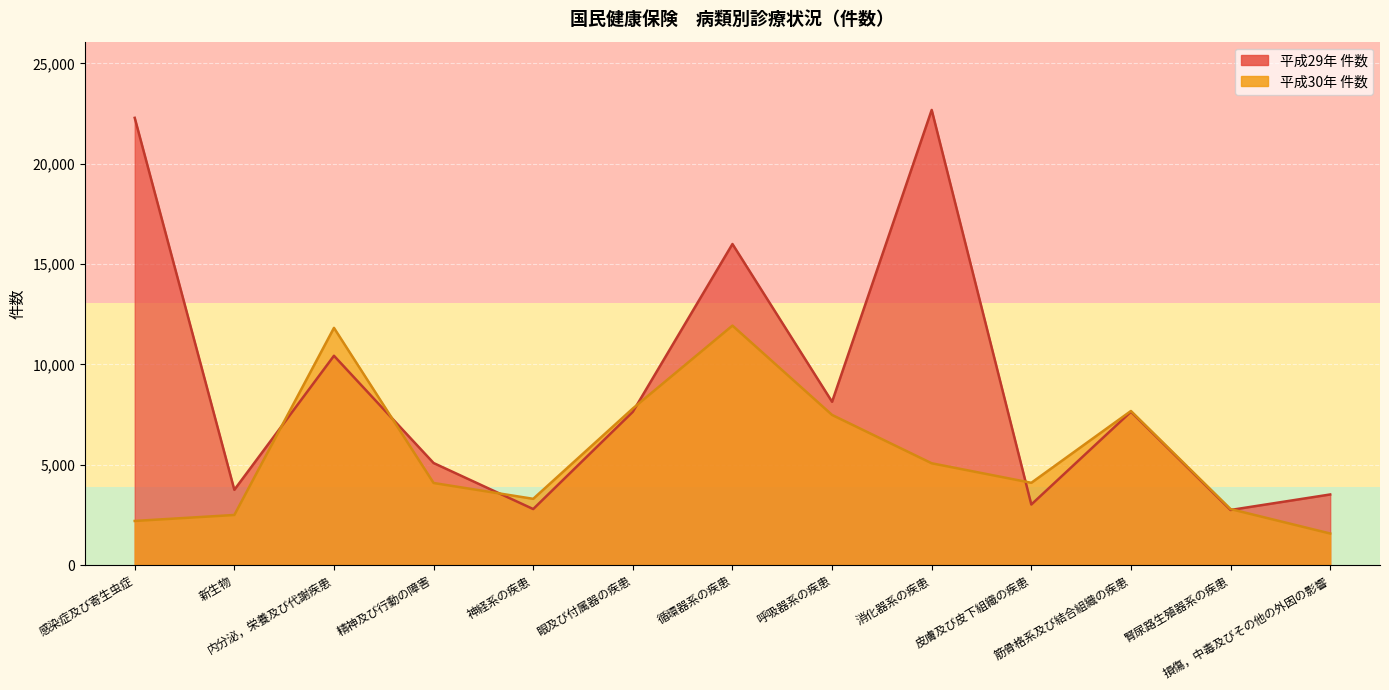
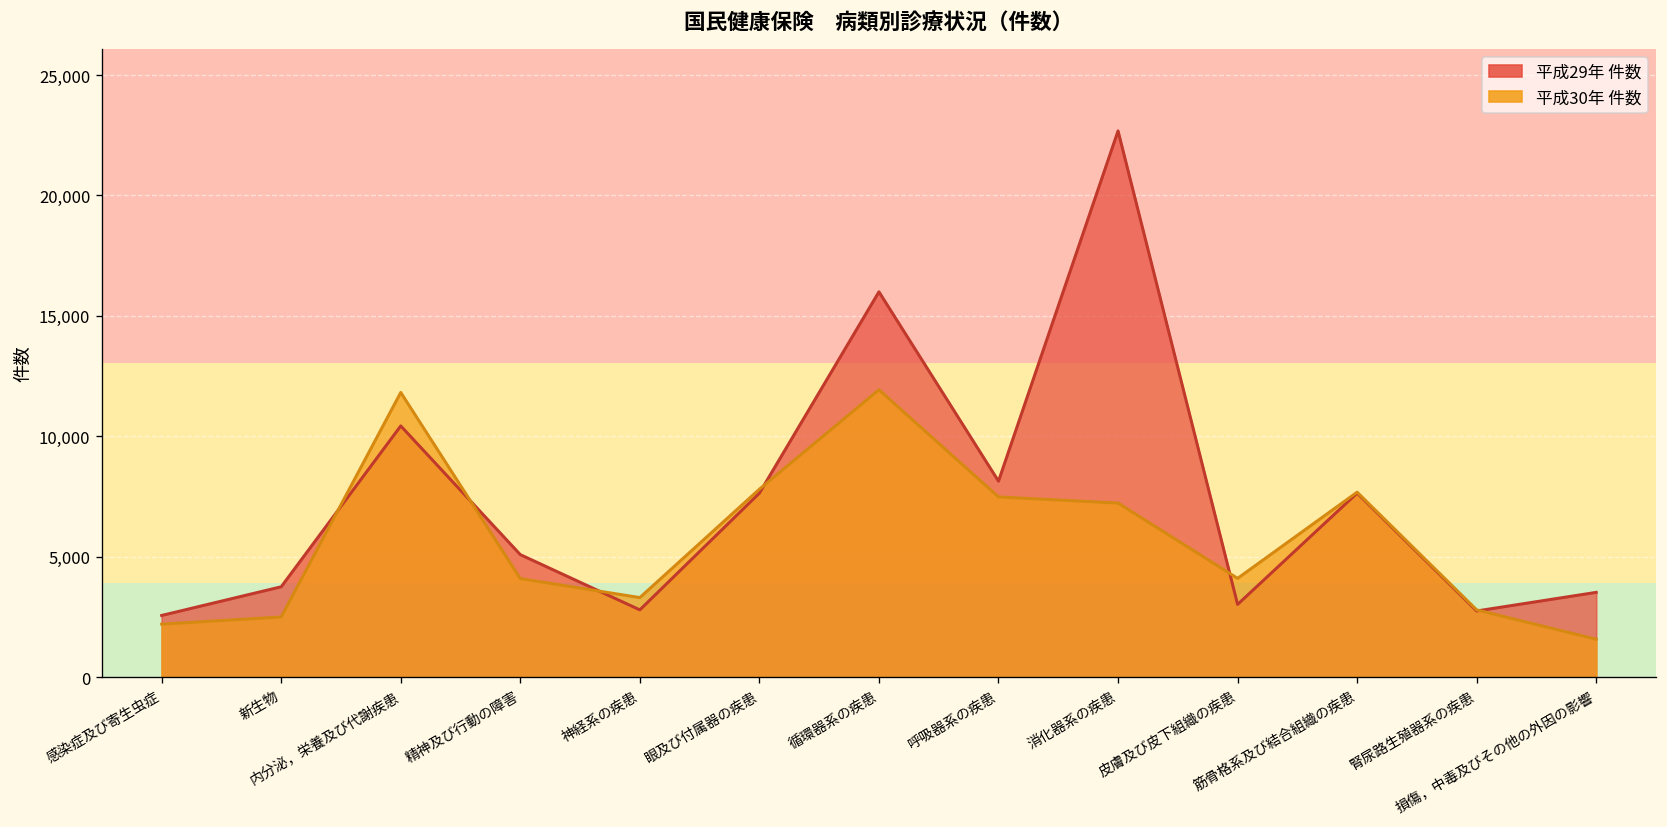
平成29年 件数, 感染症及び寄生虫症: 22,300 -> 2,600
平成30年 件数, 消化器系の疾患: 5,100 -> 7,200
